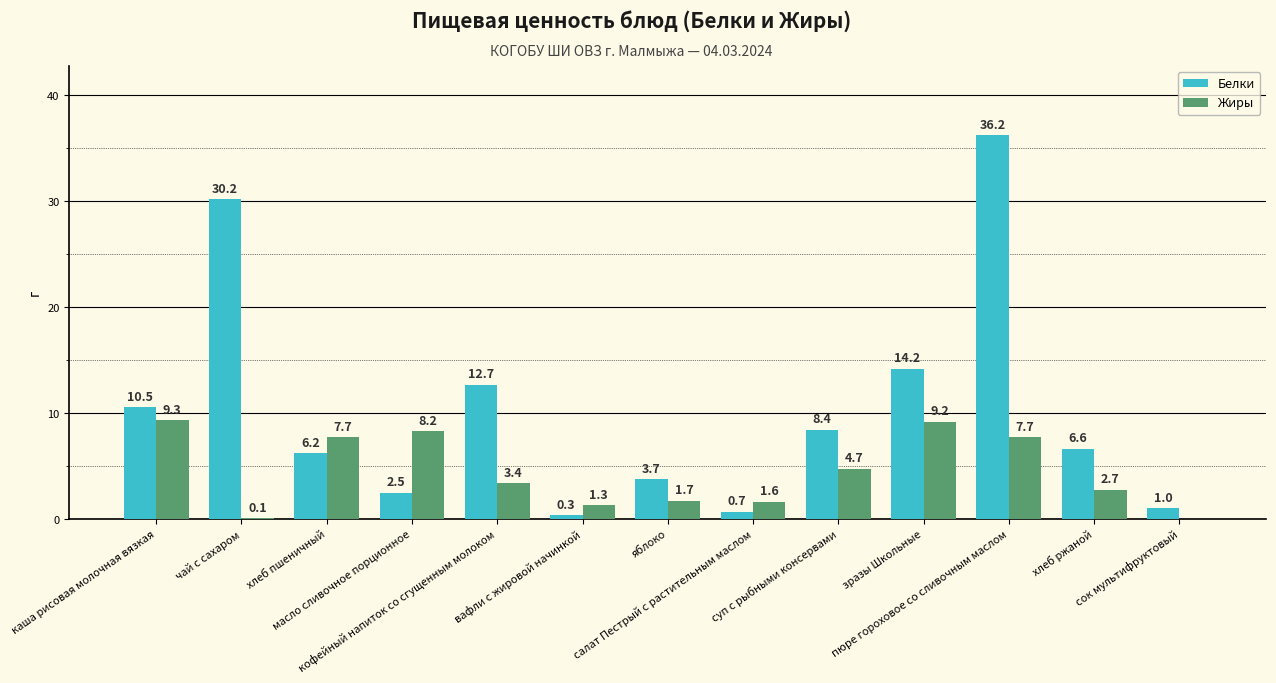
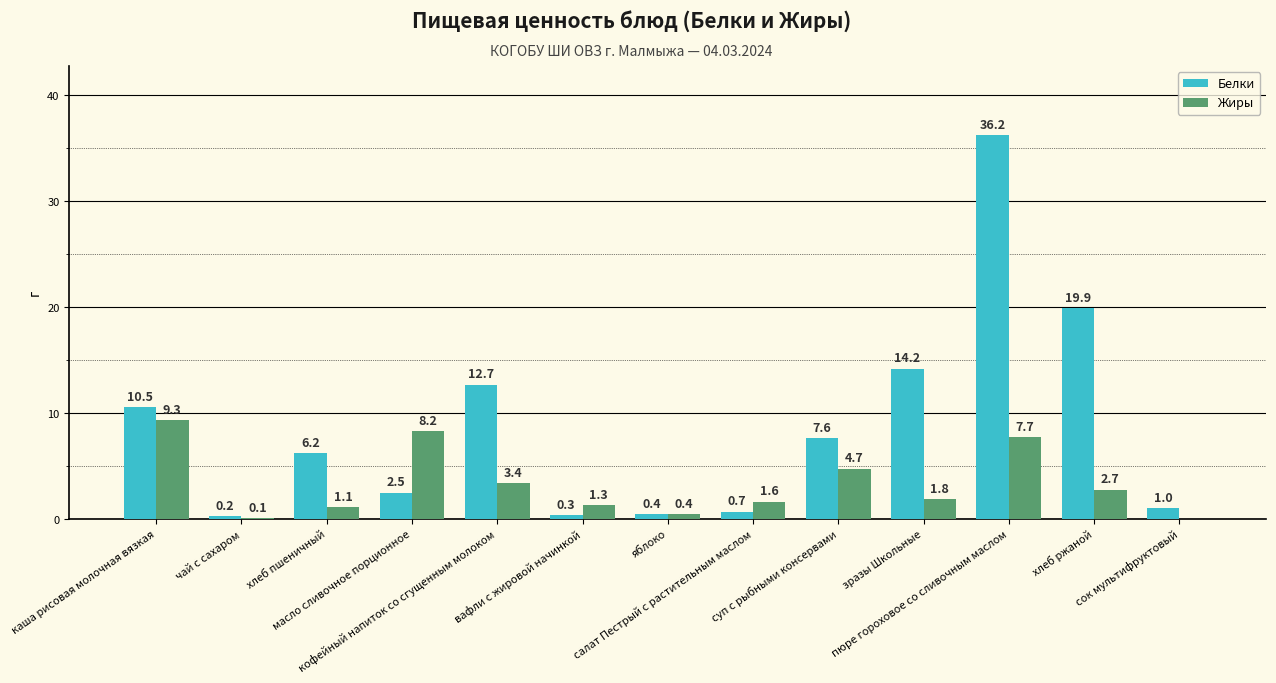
Белки, чай с сахаром: 30.2 -> 0.2
Жиры, хлеб пшеничный: 7.7 -> 1.1
Белки, яблоко: 3.7 -> 0.4
Жиры, яблоко: 1.7 -> 0.4
Белки, суп с рыбными консервами: 8.4 -> 7.6
Жиры, зразы Школьные: 9.2 -> 1.8
Белки, хлеб ржаной: 6.6 -> 19.9
